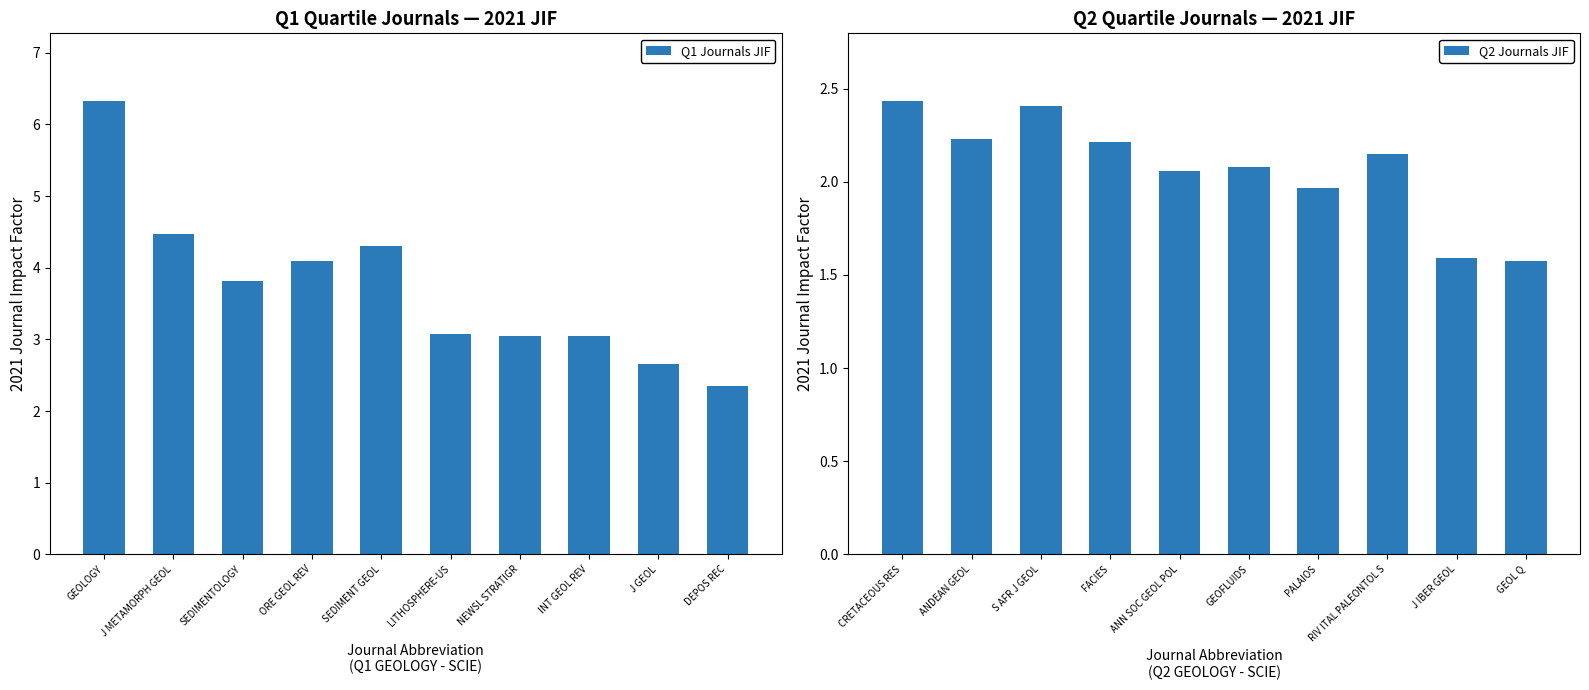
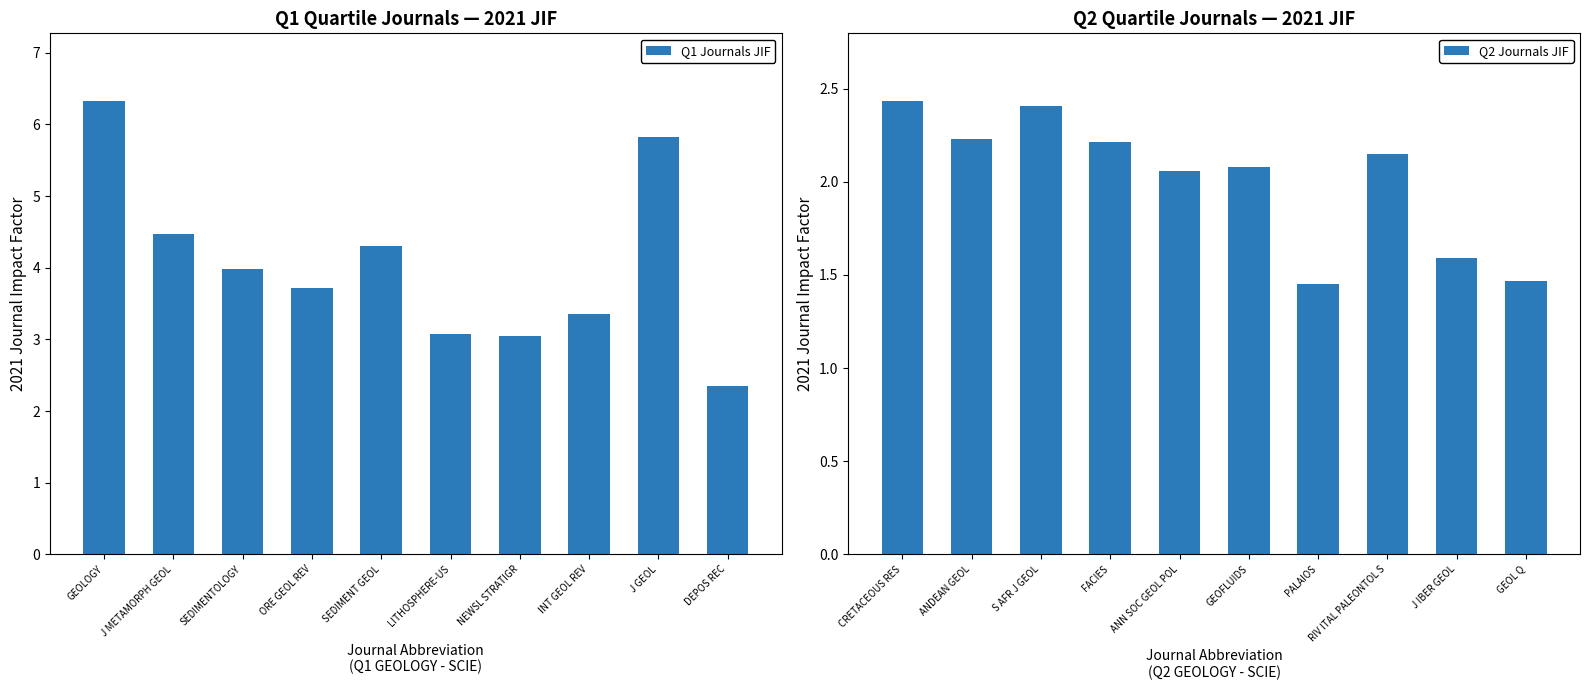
Q1 Quartile Journals — 2021 JIF, SEDIMENTOLOGY: 3.8 -> 4.0
Q1 Quartile Journals — 2021 JIF, ORE GEOL REV: 4.1 -> 3.7
Q1 Quartile Journals — 2021 JIF, INT GEOL REV: 3.0 -> 3.4
Q1 Quartile Journals — 2021 JIF, J GEOL: 2.7 -> 5.8
Q2 Quartile Journals — 2021 JIF, PALAIOS: 1.97 -> 1.45
Q2 Quartile Journals — 2021 JIF, GEOL Q: 1.58 -> 1.47
